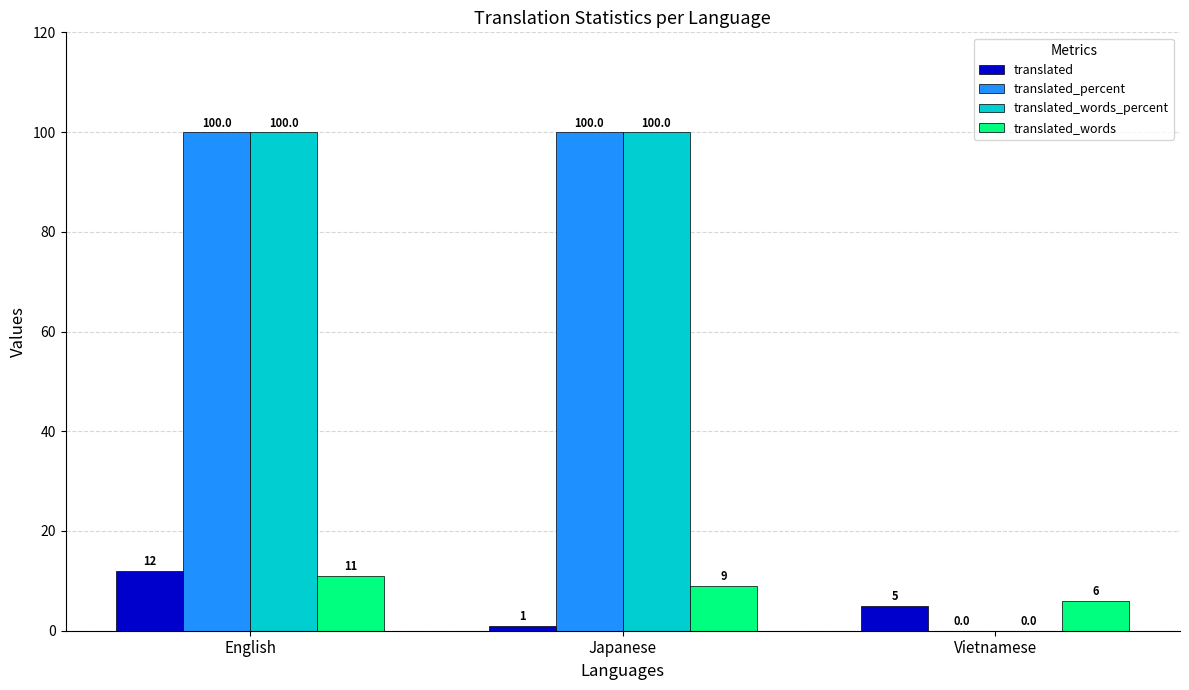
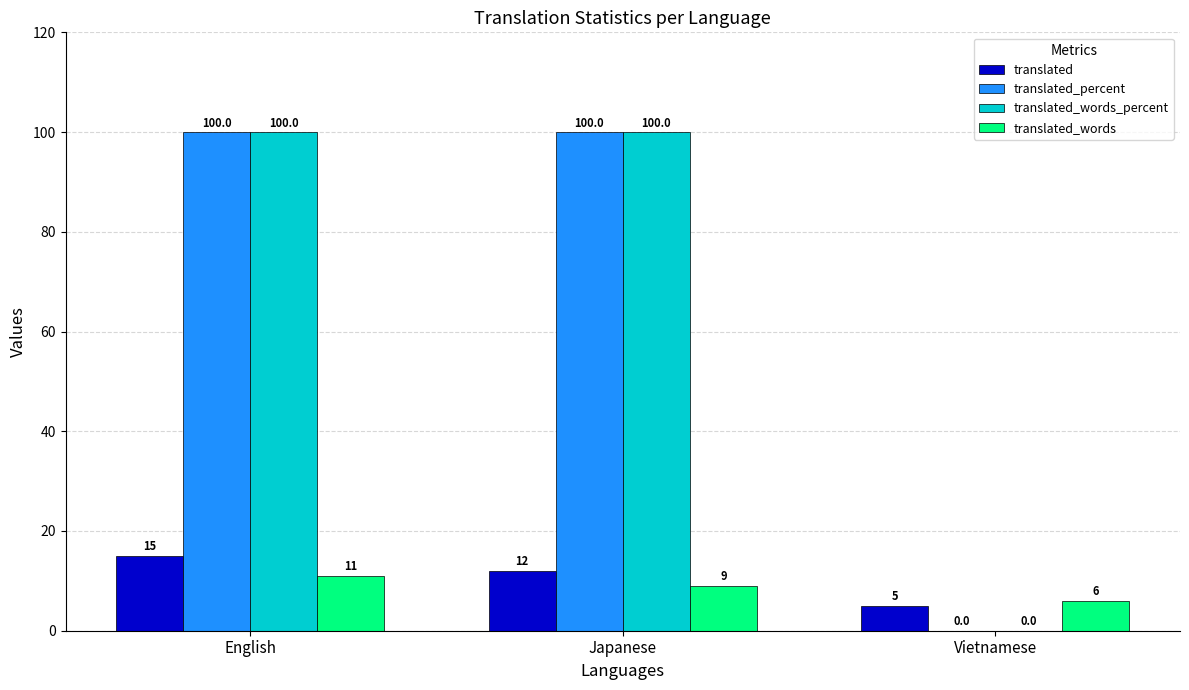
translated, English: 12 -> 15
translated, Japanese: 1 -> 12
